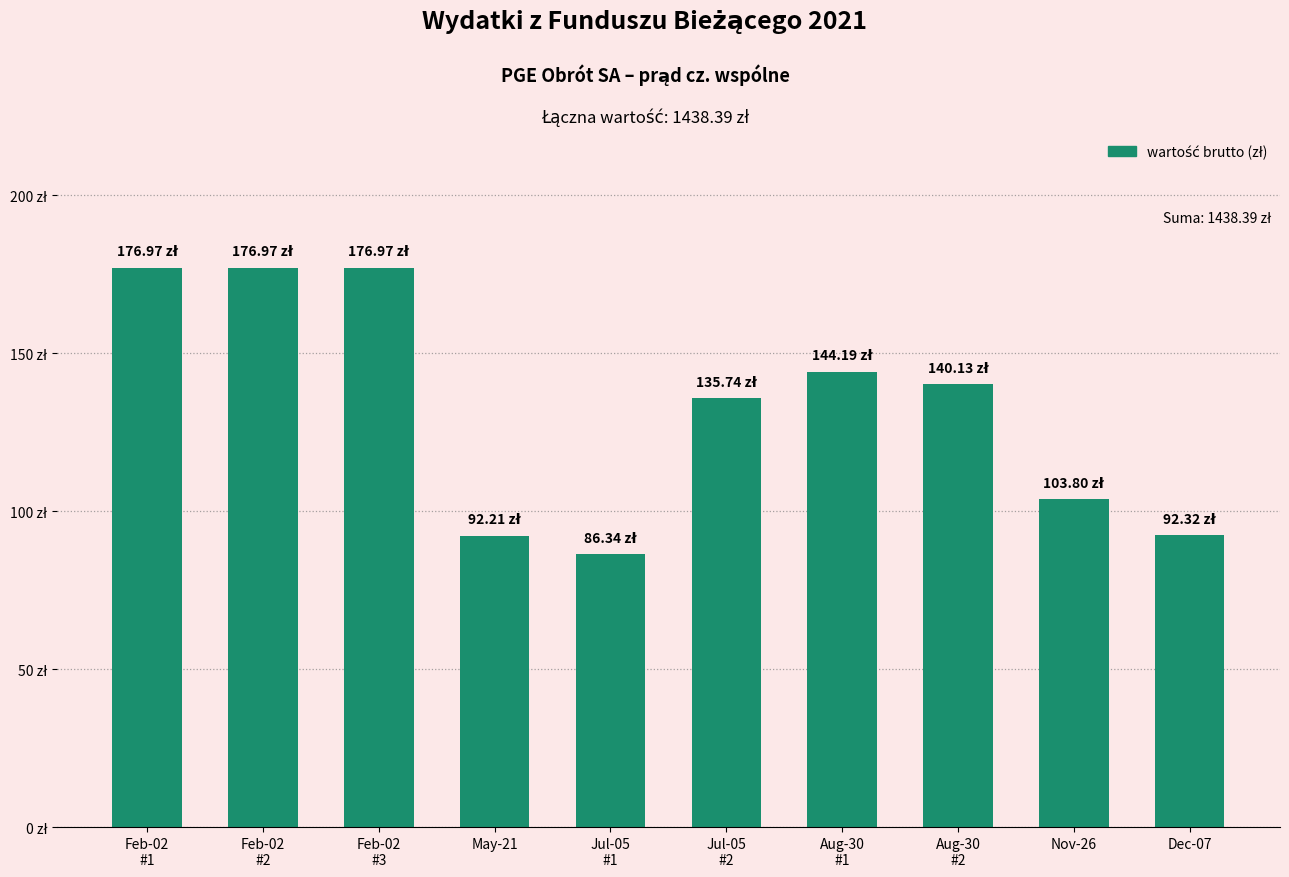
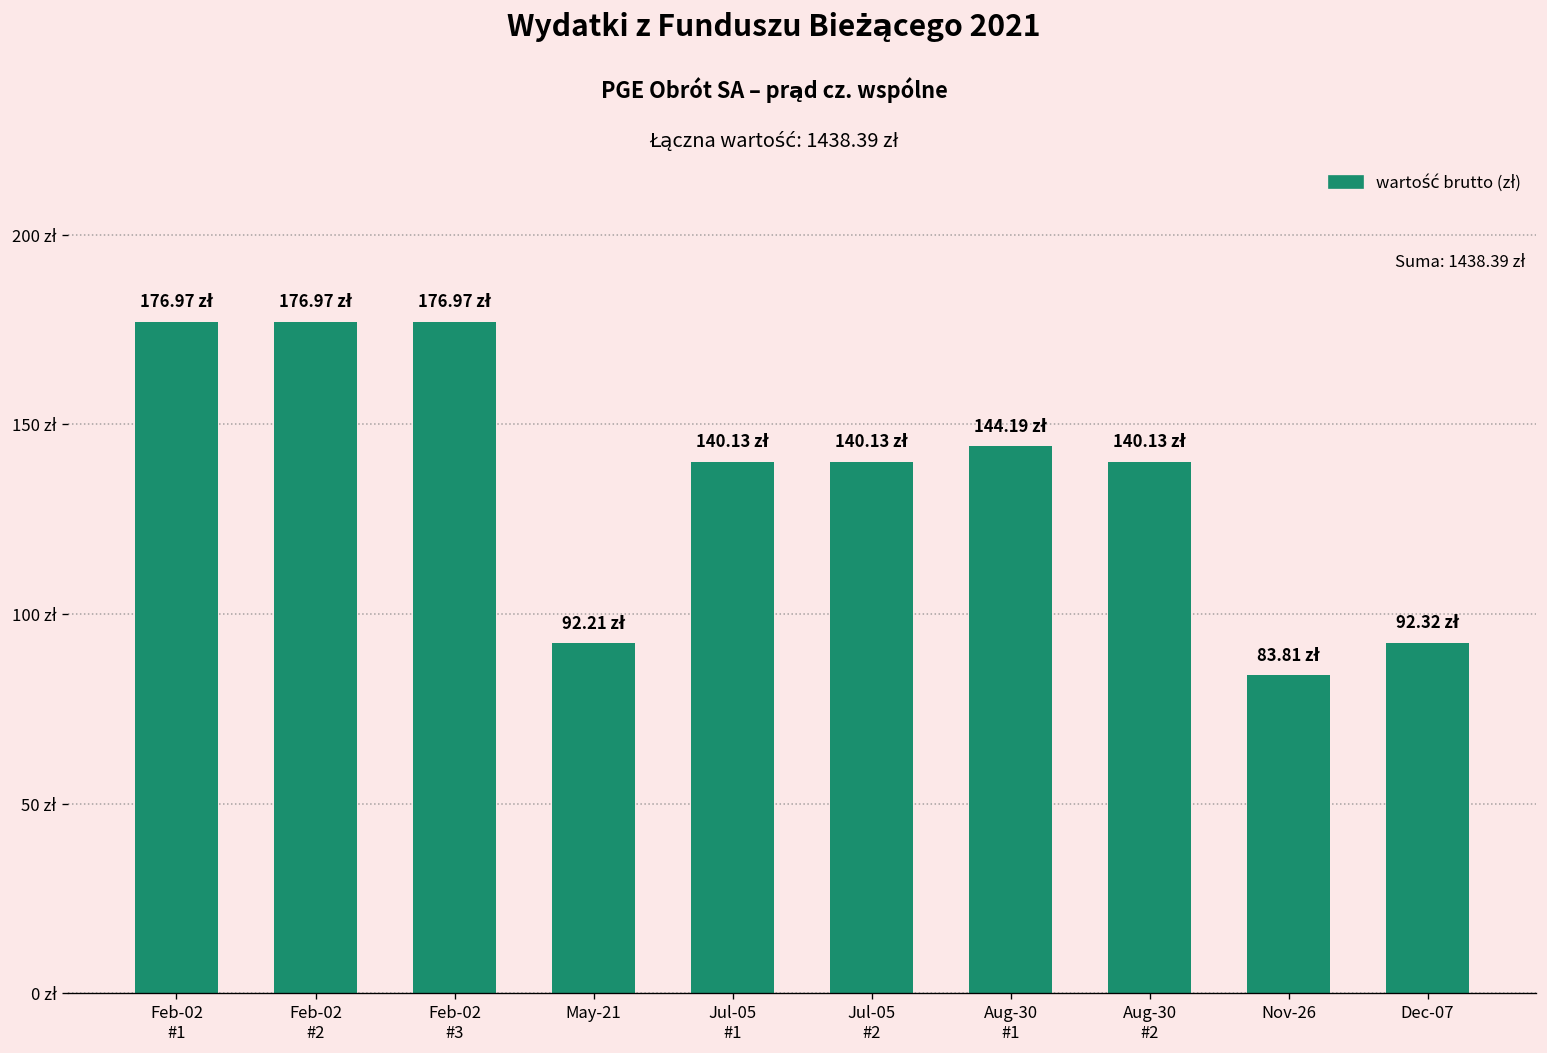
Jul-05 #1: 86.34 -> 140.13
Jul-05 #2: 135.74 -> 140.13
Nov-26: 103.80 -> 83.81
